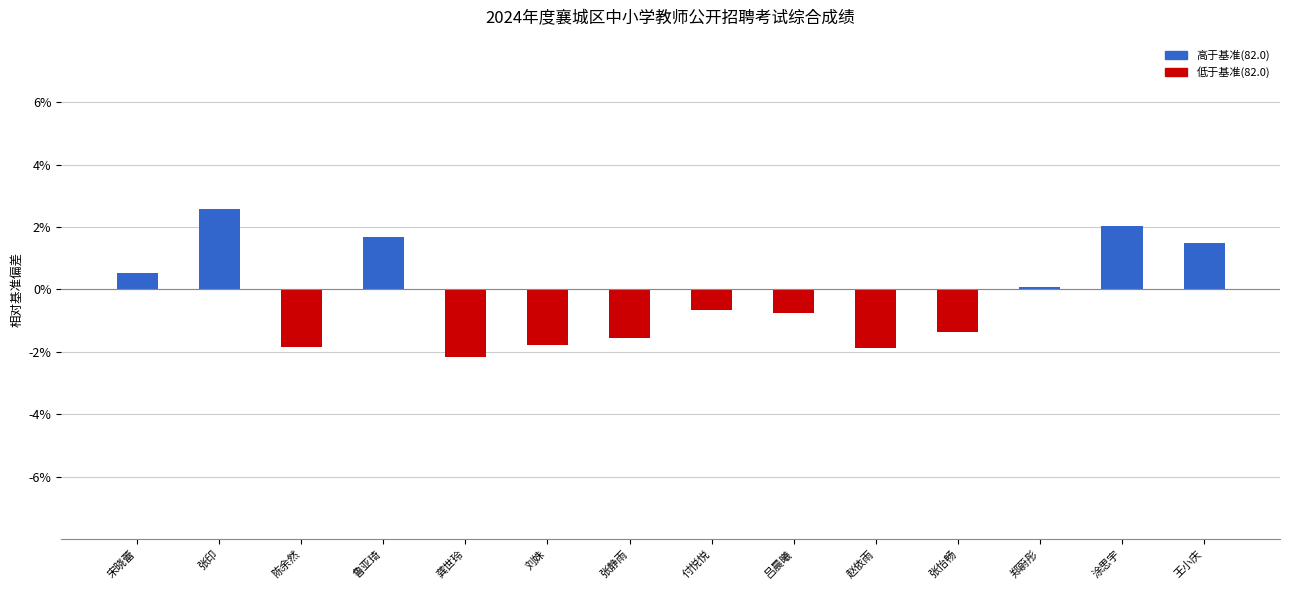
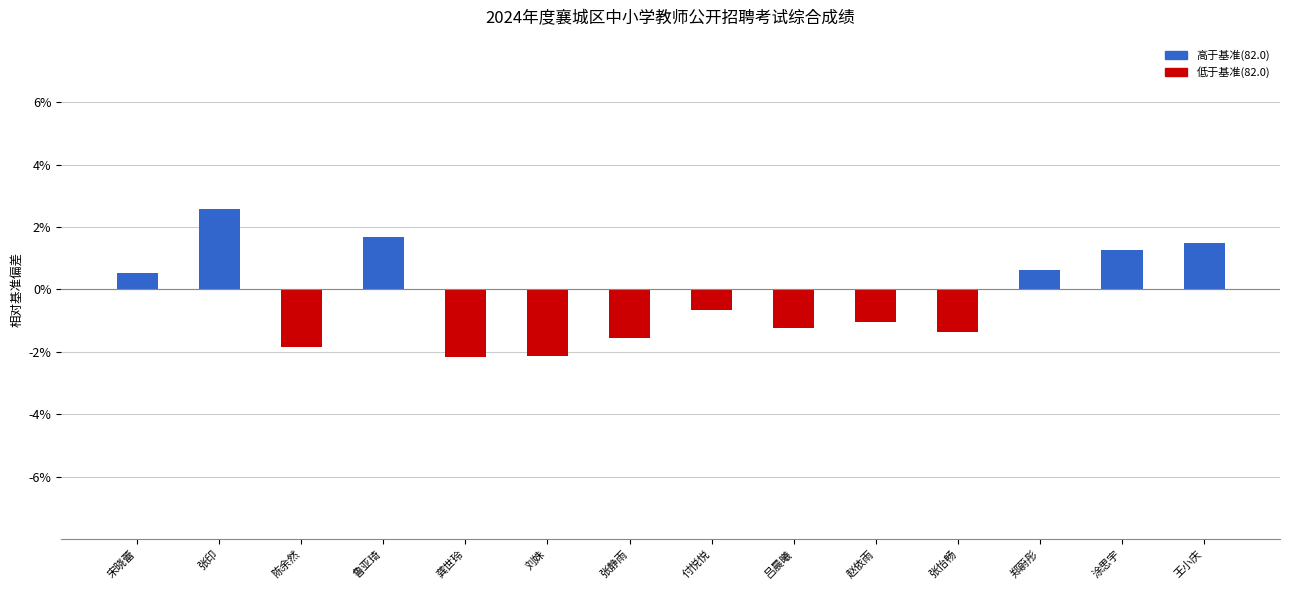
刘姝: -1.8% -> -2.1%
吕晨曦: -0.7% -> -1.2%
赵依雨: -1.9% -> -1.0%
郑蔚彤: 0.1% -> 0.6%
涂思宇: 2.0% -> 1.2%
